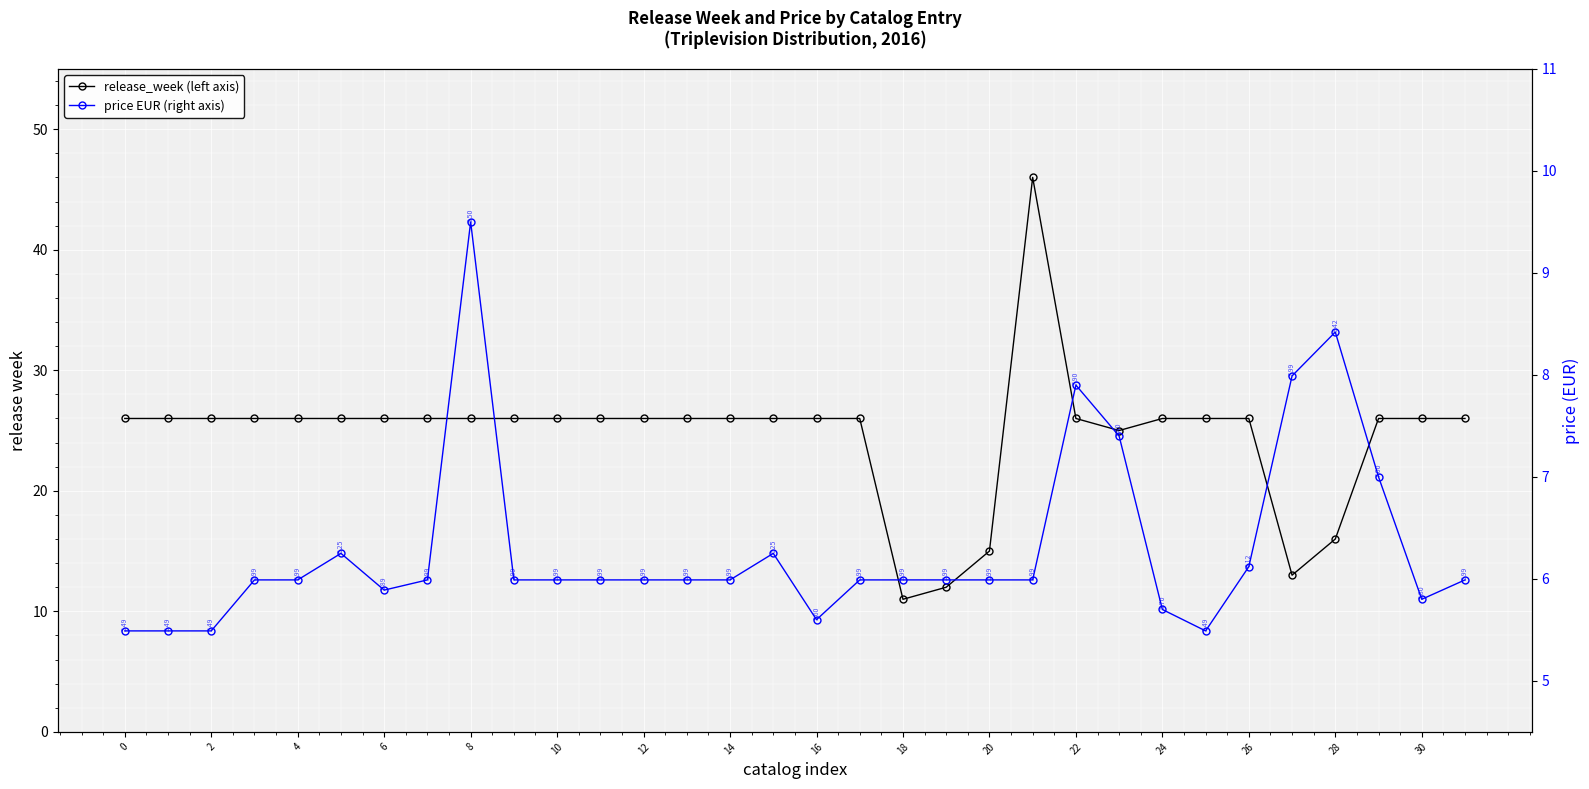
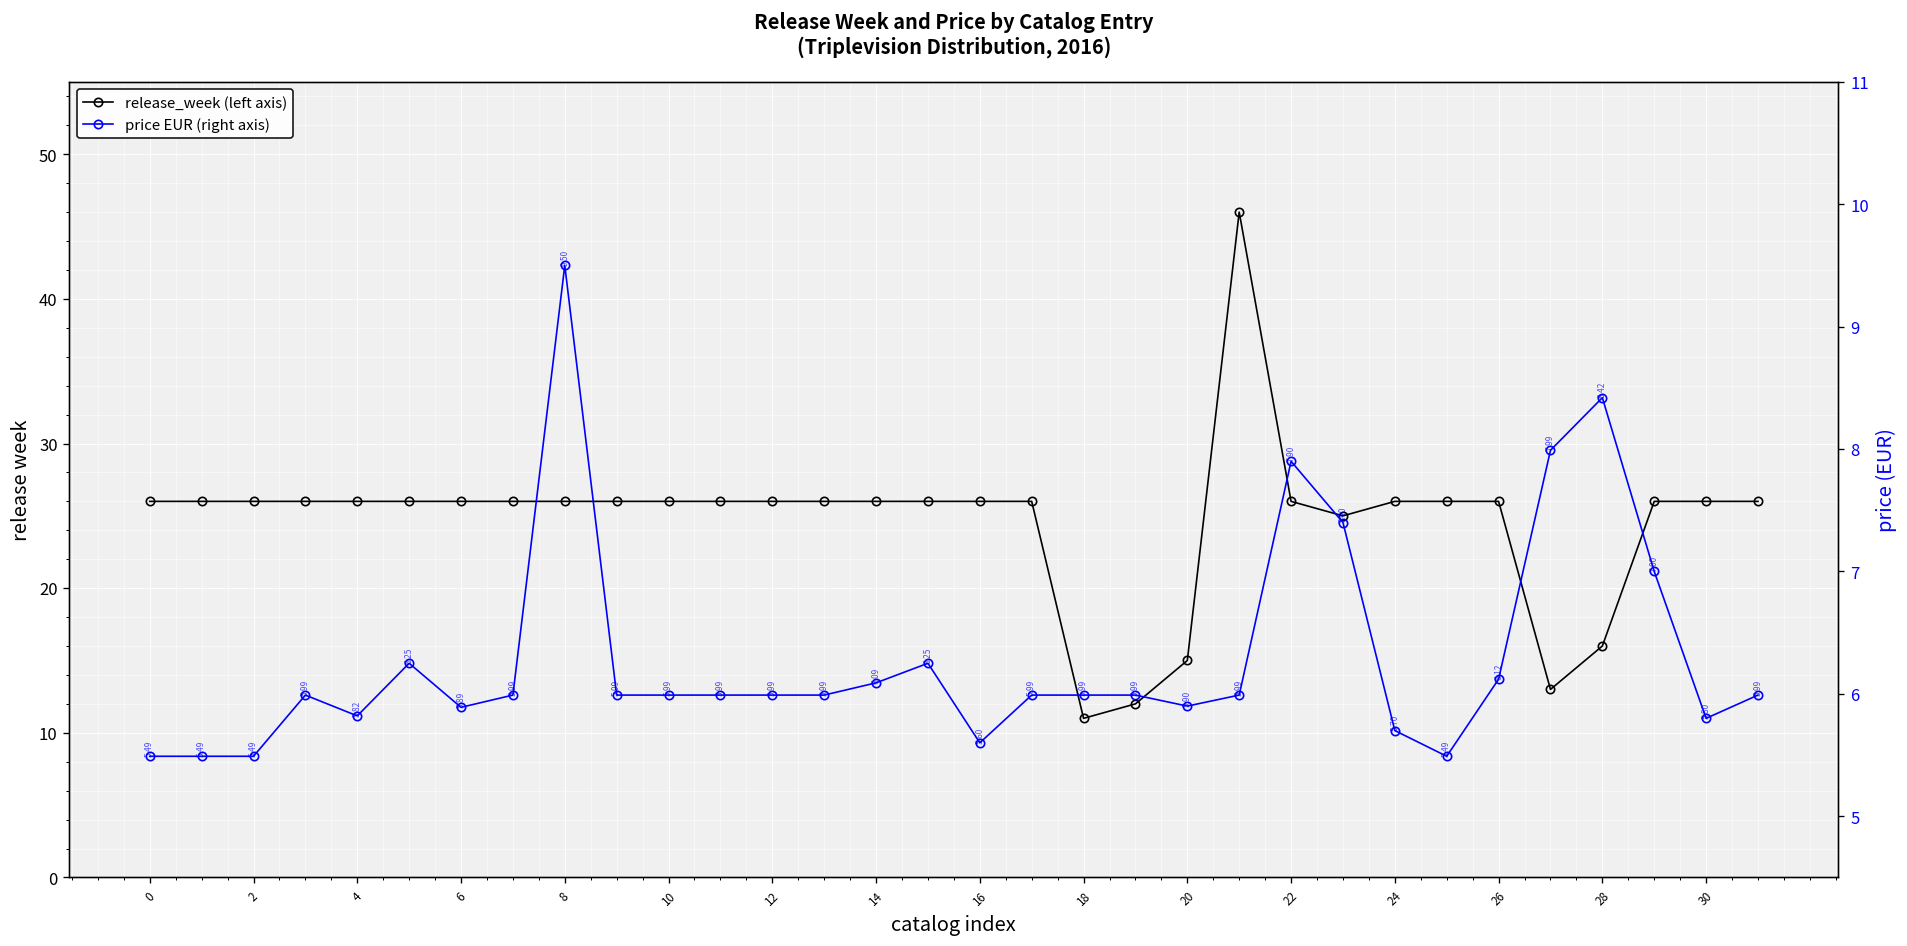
price EUR (right axis), 4: 5.99 -> 5.82
price EUR (right axis), 14: 5.99 -> 6.09
price EUR (right axis), 20: 5.99 -> 5.90
